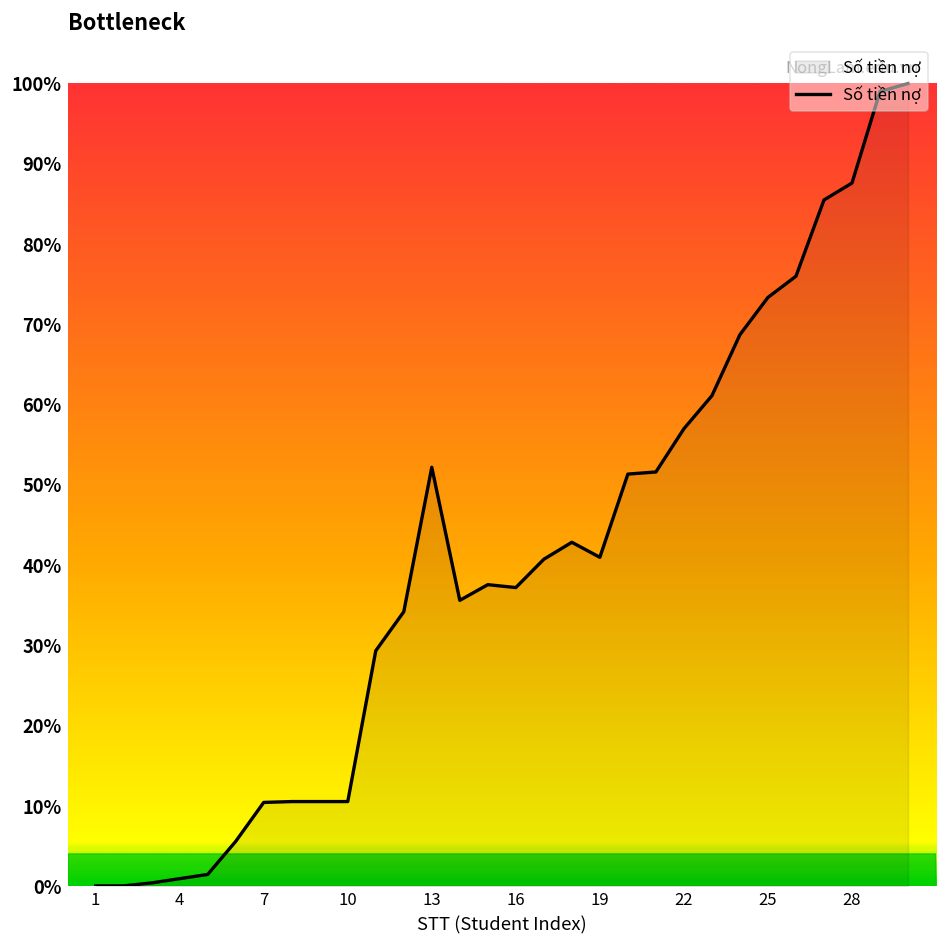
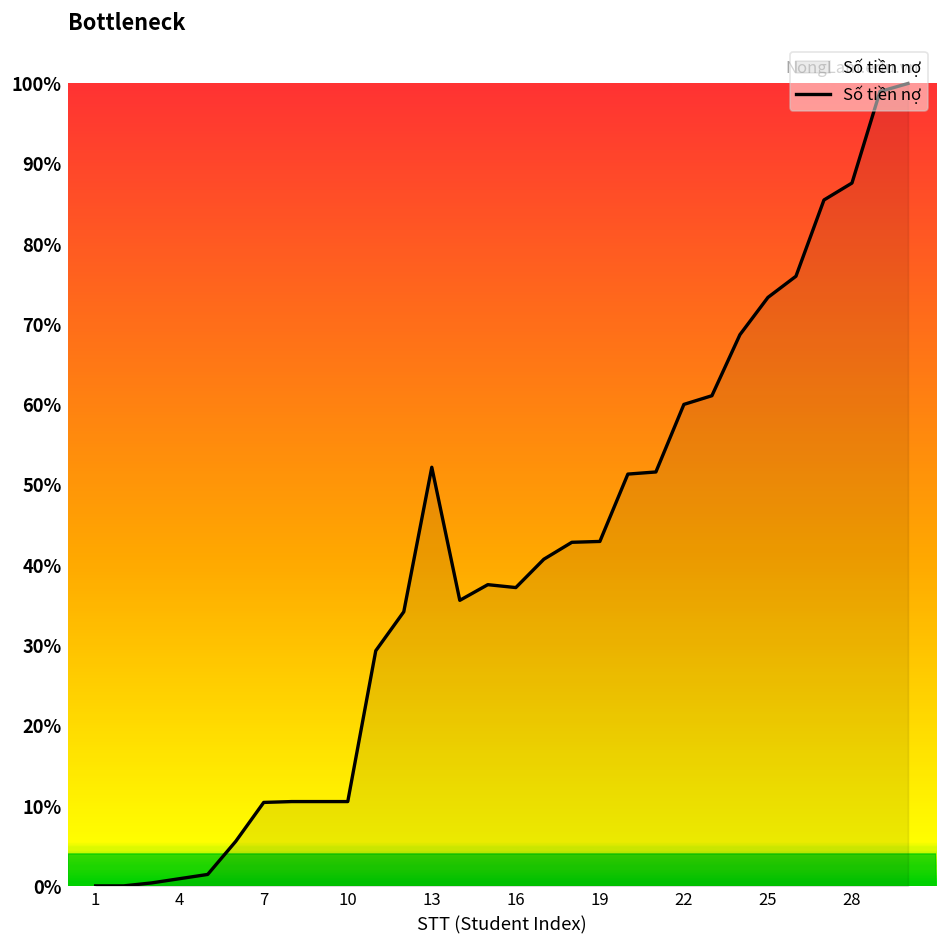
19: 41% -> 43%
22: 57% -> 60%
